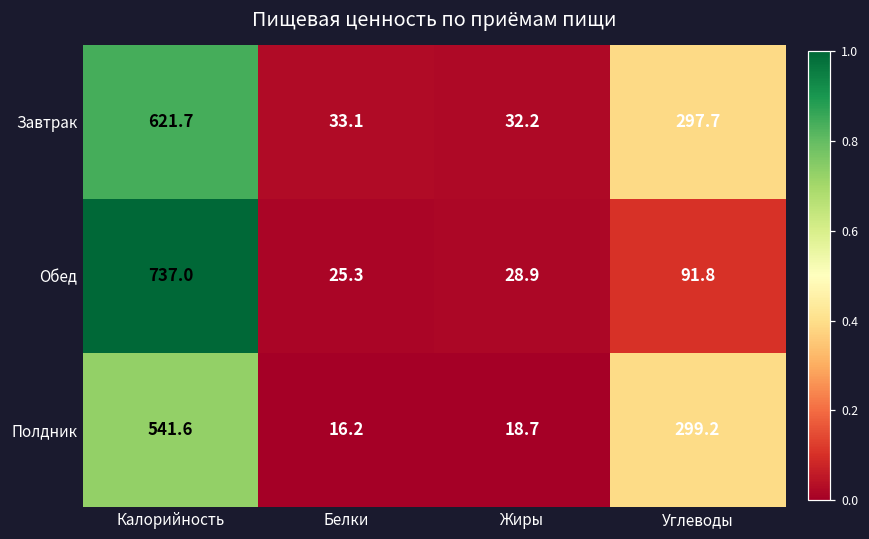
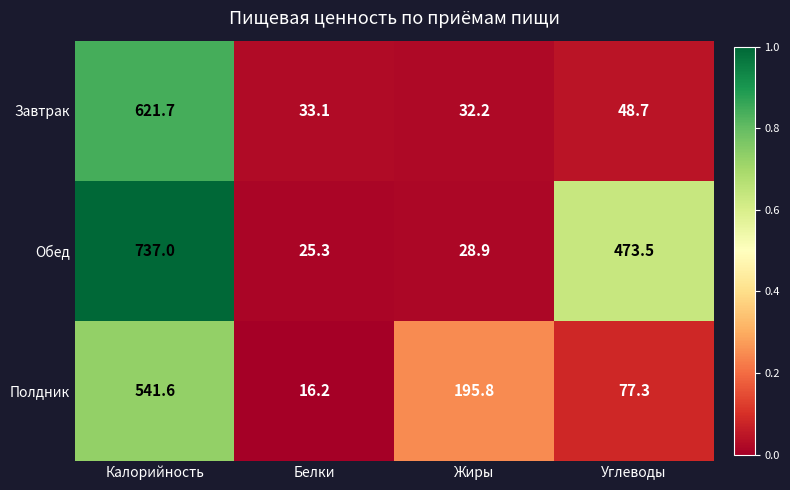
Завтрак, Углеводы: 297.7 -> 48.7
Обед, Углеводы: 91.8 -> 473.5
Полдник, Жиры: 18.7 -> 195.8
Полдник, Углеводы: 299.2 -> 77.3
